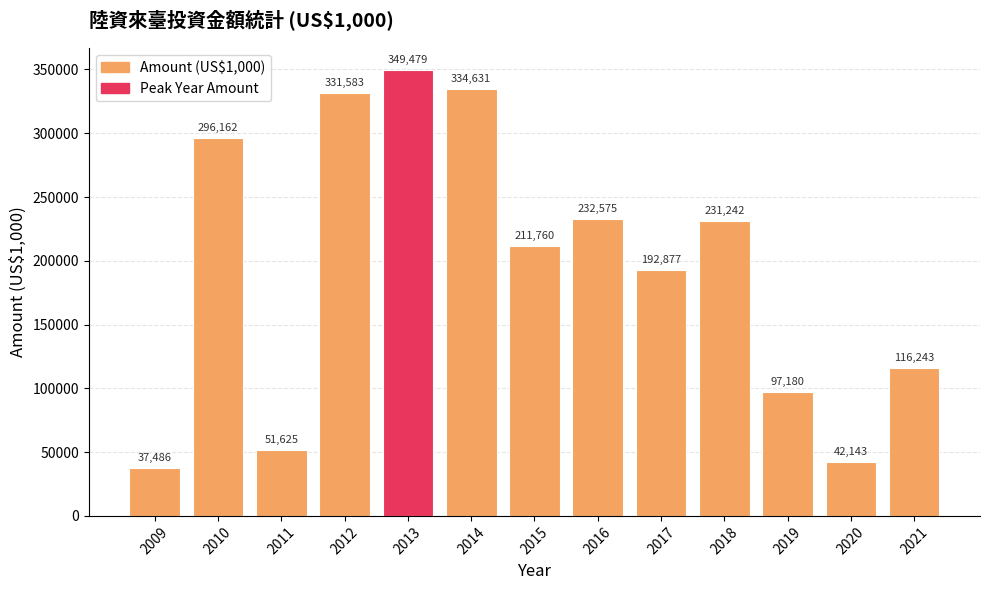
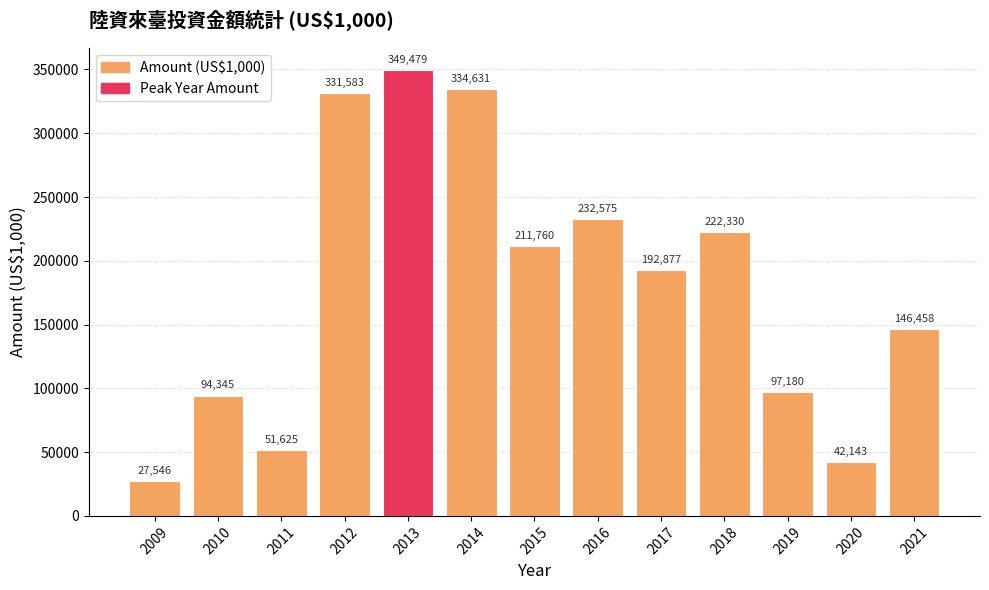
2009: 37,486 -> 27,546
2010: 296,162 -> 94,345
2018: 231,242 -> 222,330
2021: 116,243 -> 146,458
